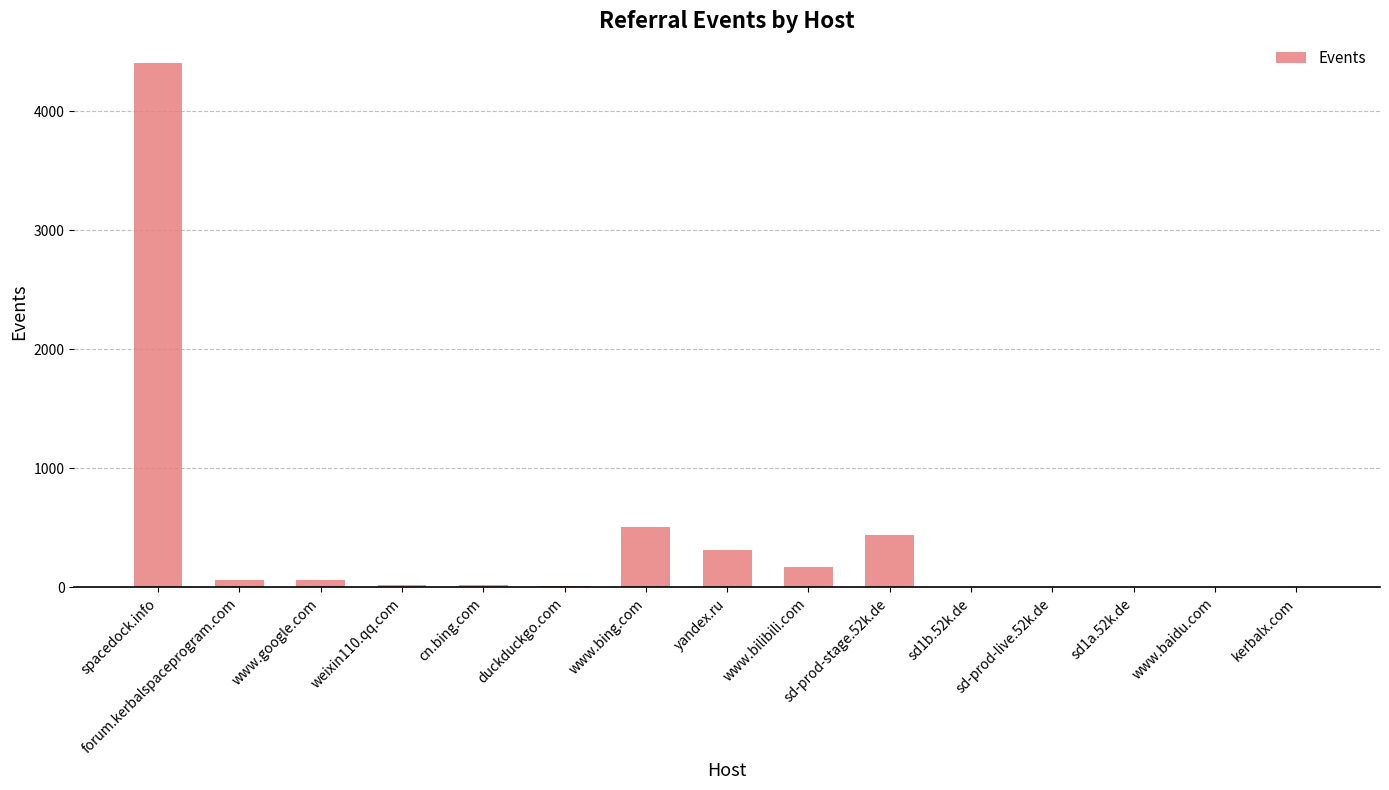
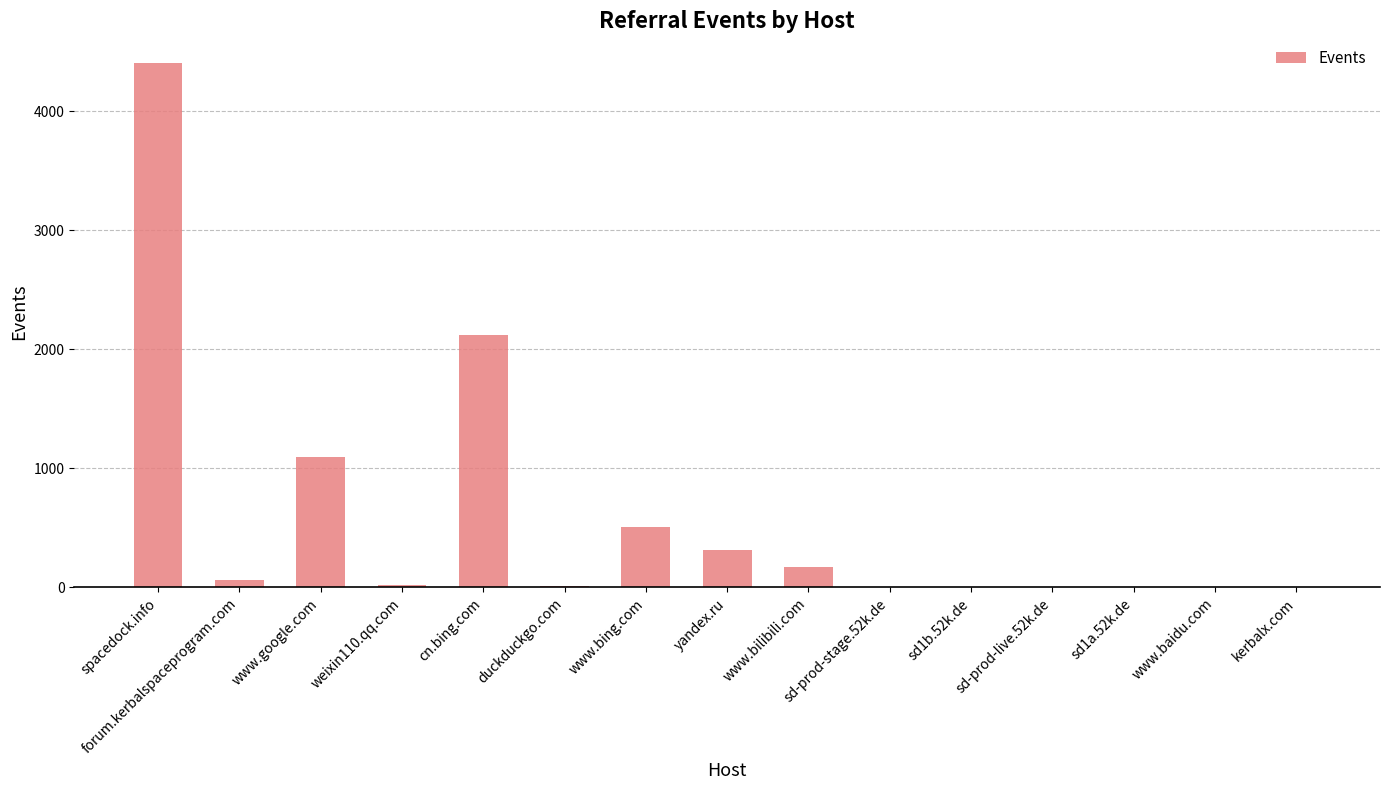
www.google.com: 60 -> 1100
cn.bing.com: 20 -> 2120
sd-prod-stage.52k.de: 440 -> 10
